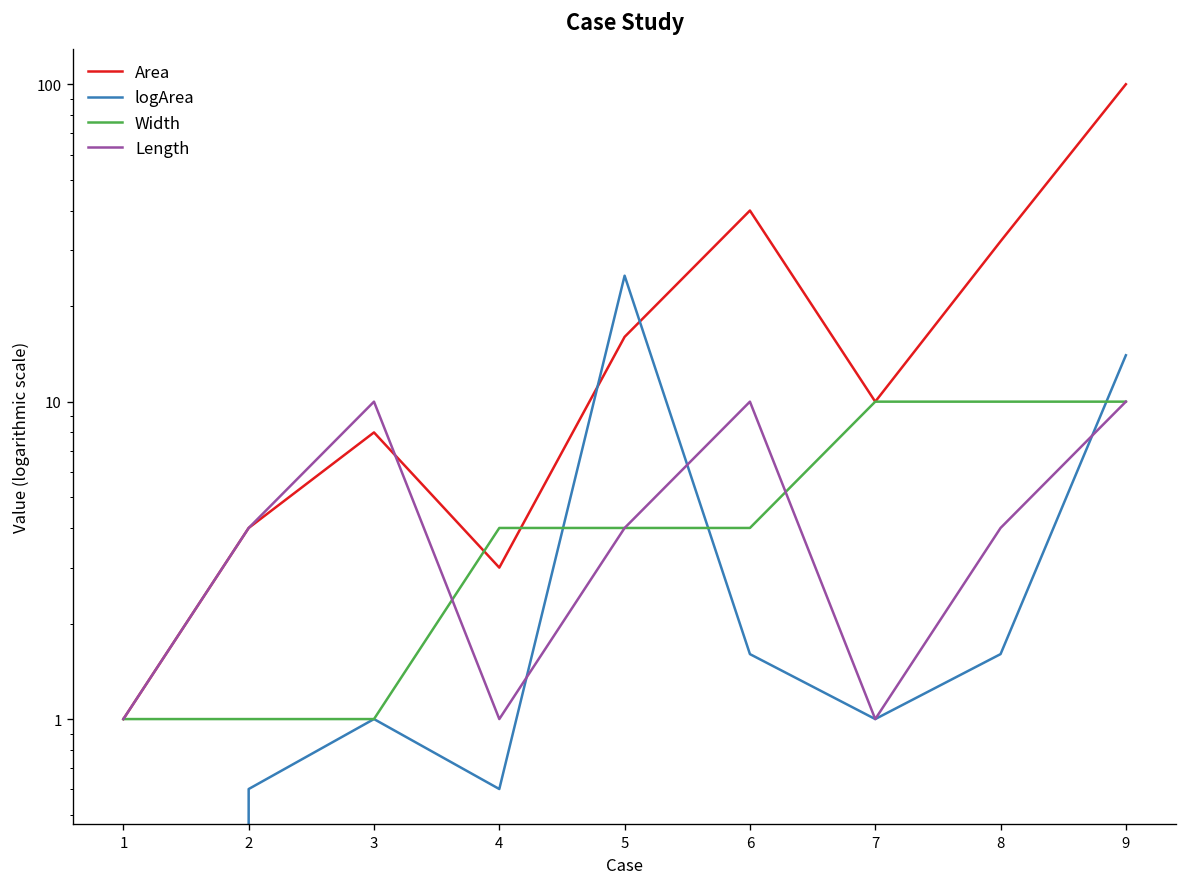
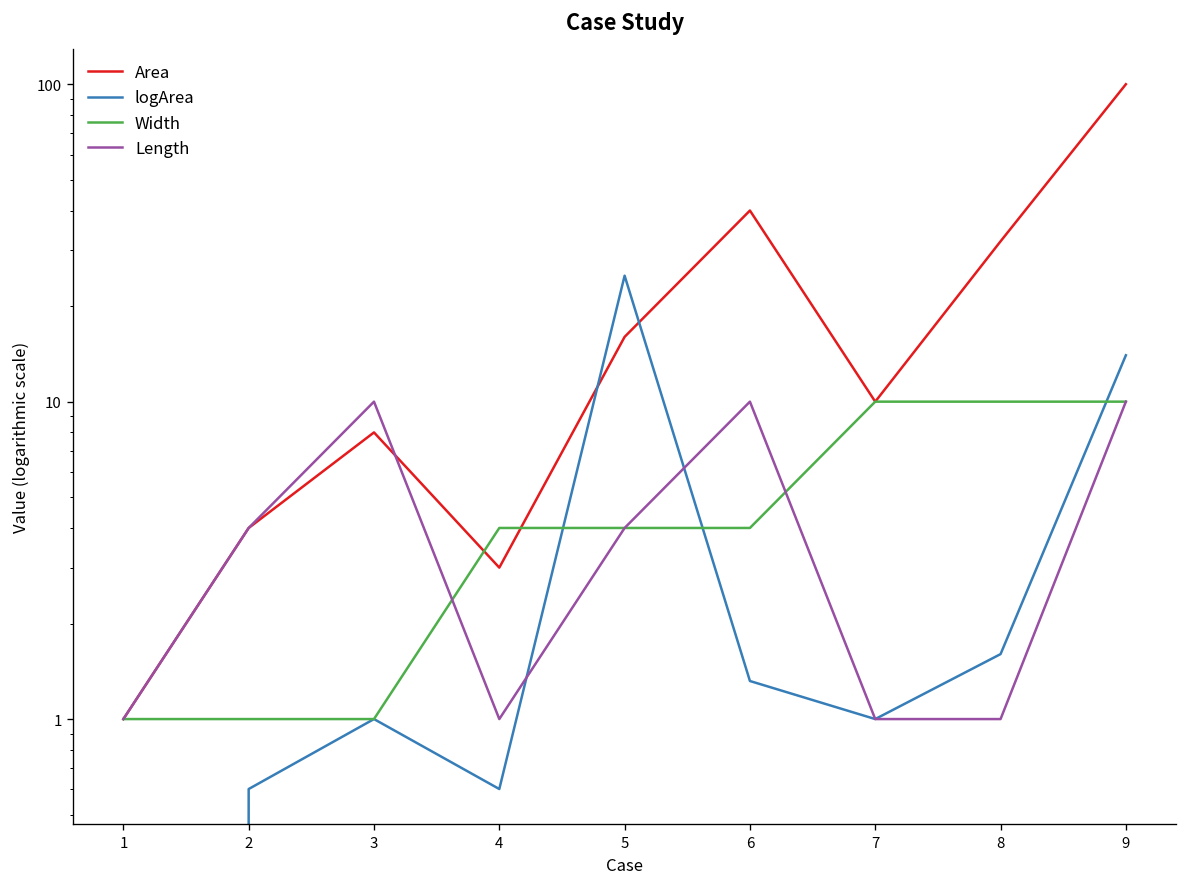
logArea, 6: 1.6 -> 1.3
Length, 8: 4 -> 1
